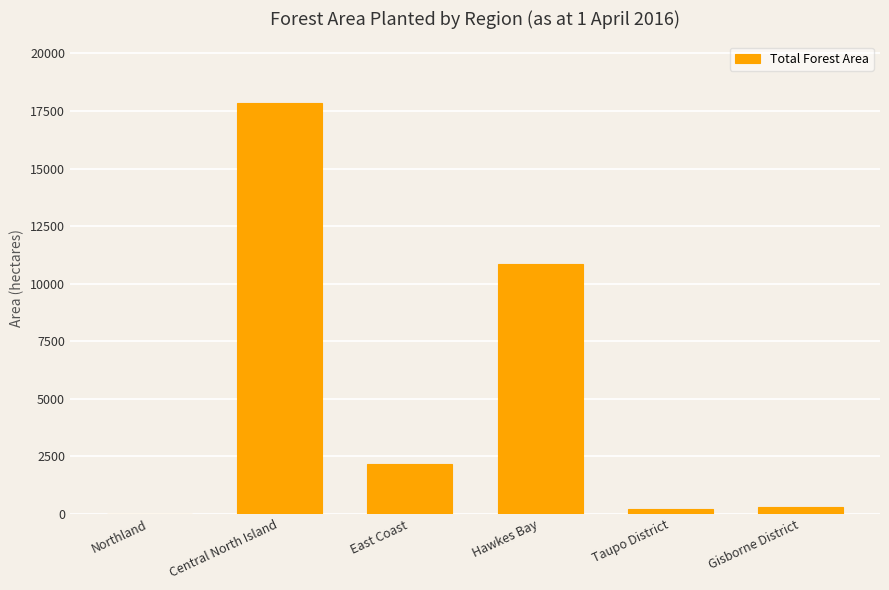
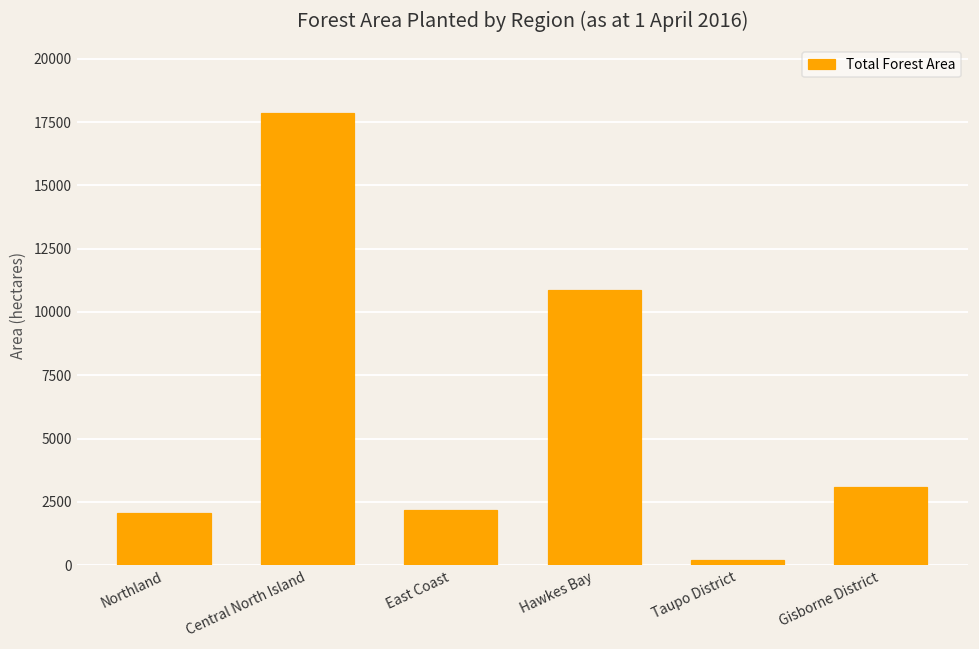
Northland: 0 -> 2100
Gisborne District: 300 -> 3100
